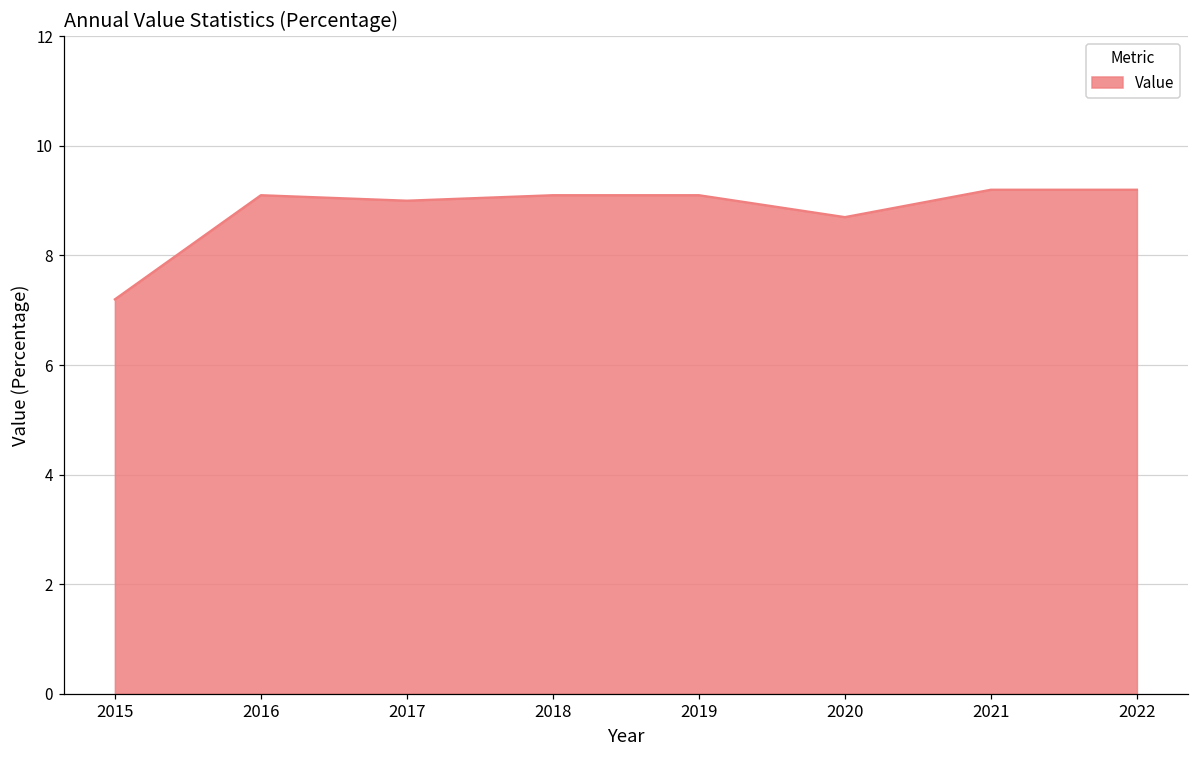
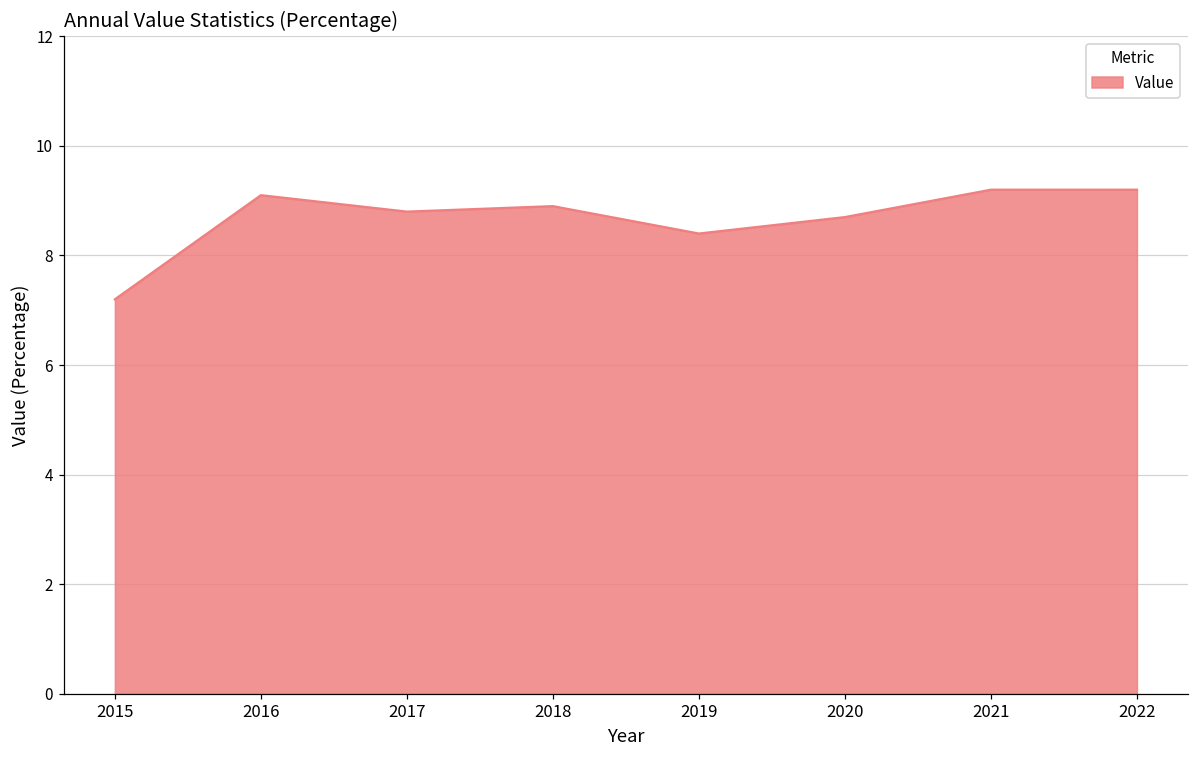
2017: 9.0 -> 8.8
2018: 9.1 -> 8.9
2019: 9.1 -> 8.4
